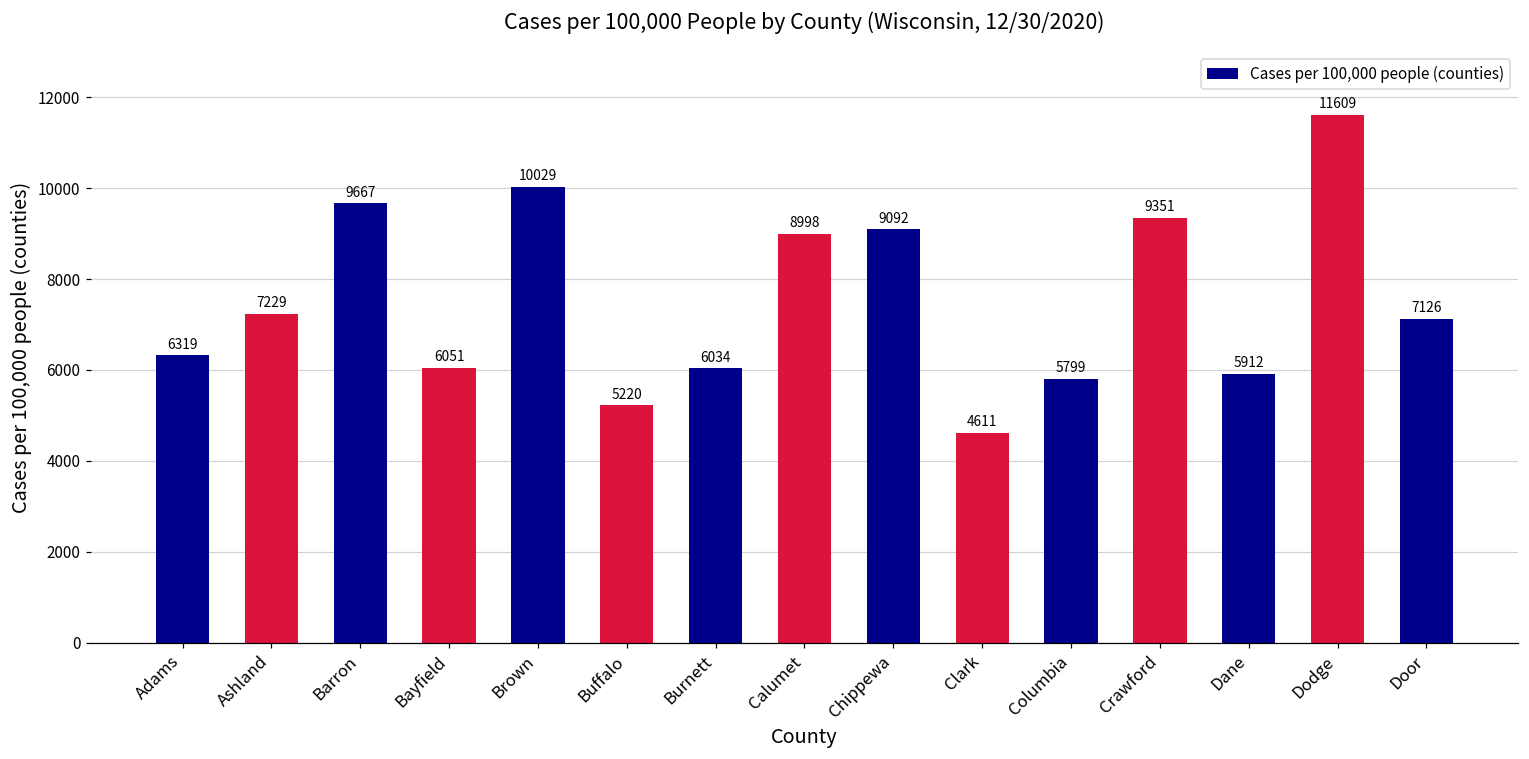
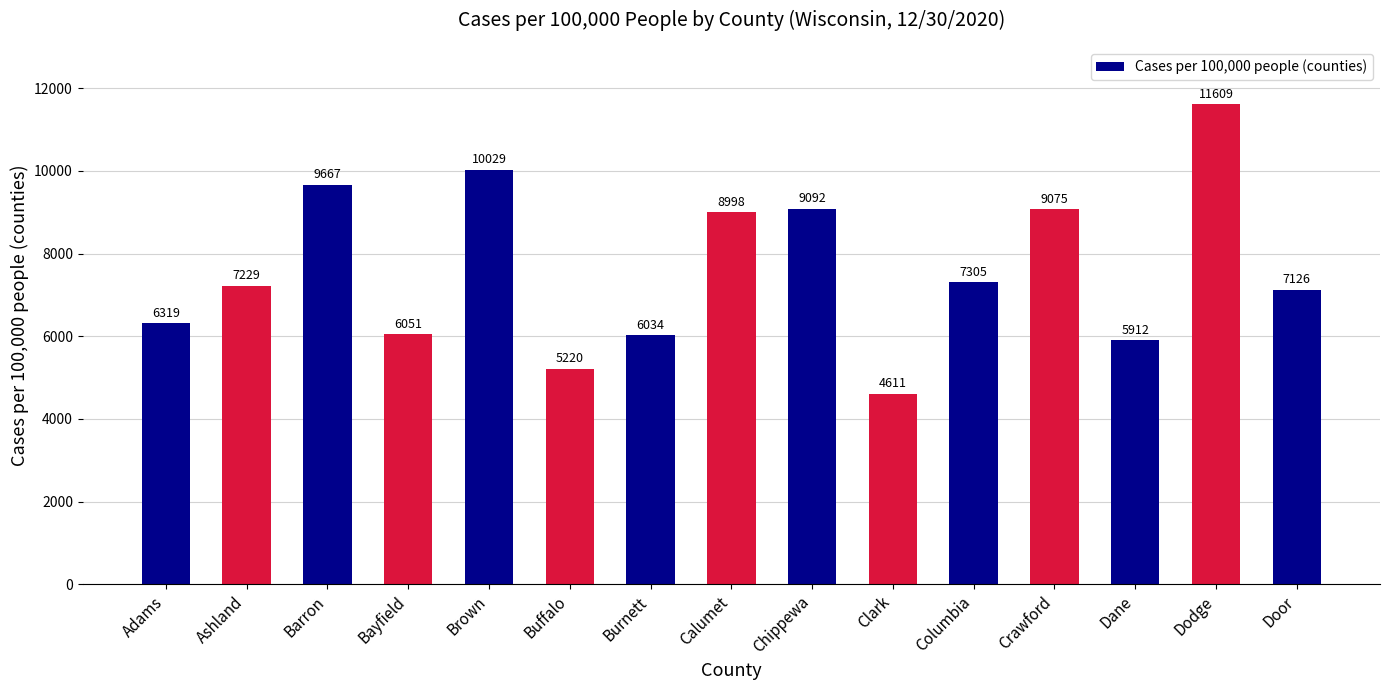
Columbia: 5799 -> 7305
Crawford: 9351 -> 9075
